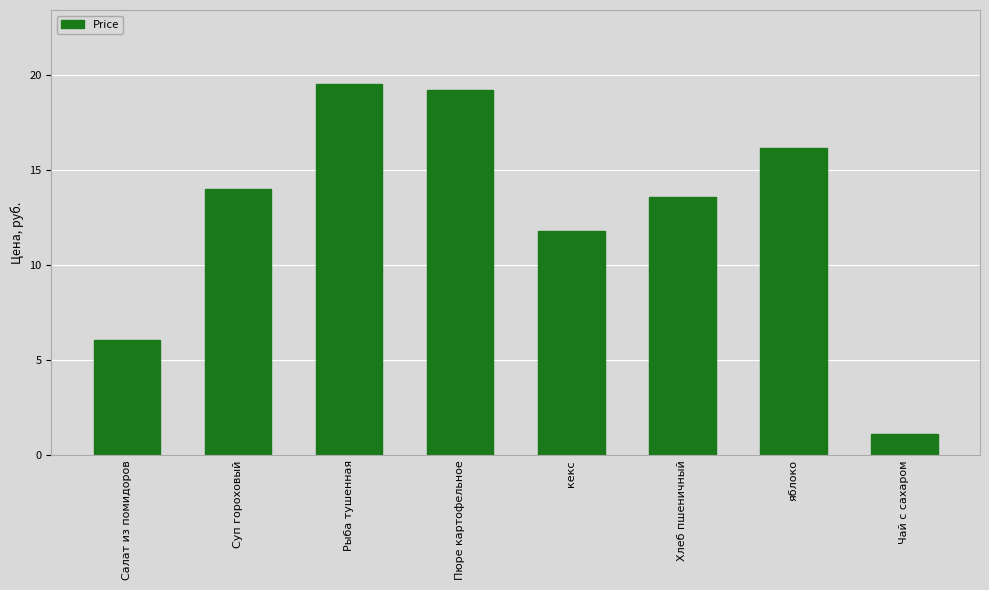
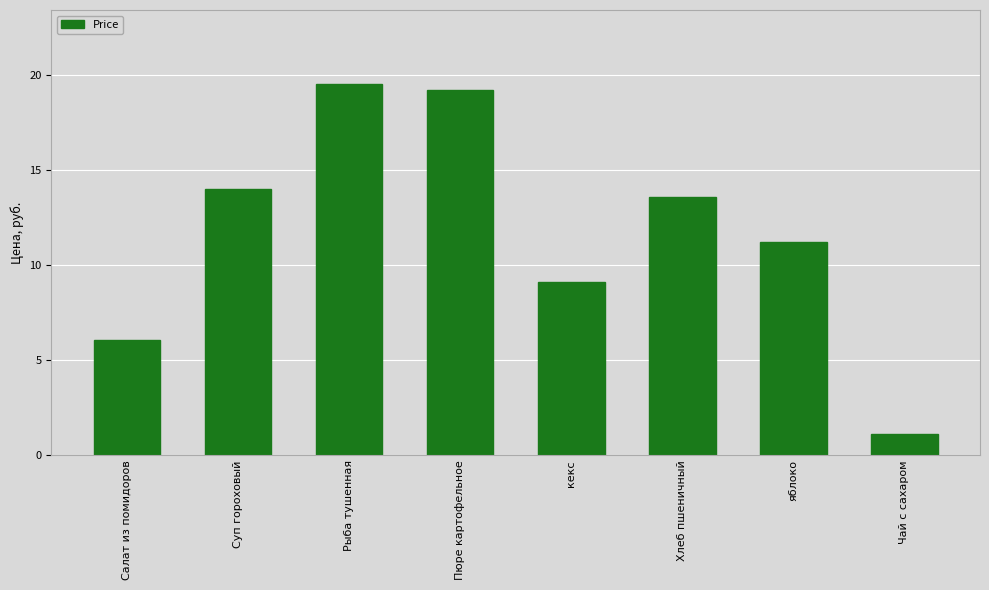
кекс: 11.8 -> 9.1
яблоко: 16.2 -> 11.2
